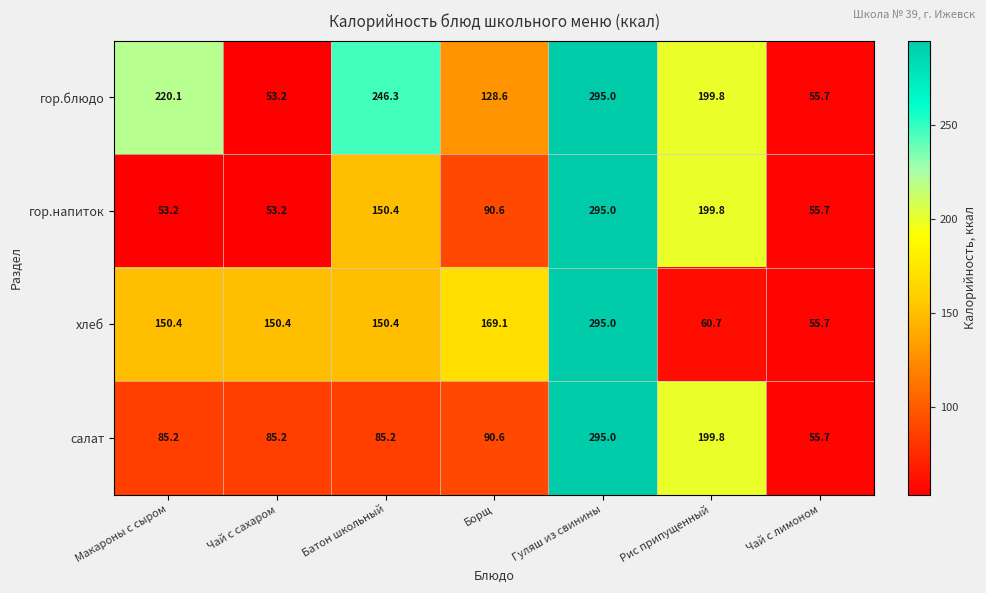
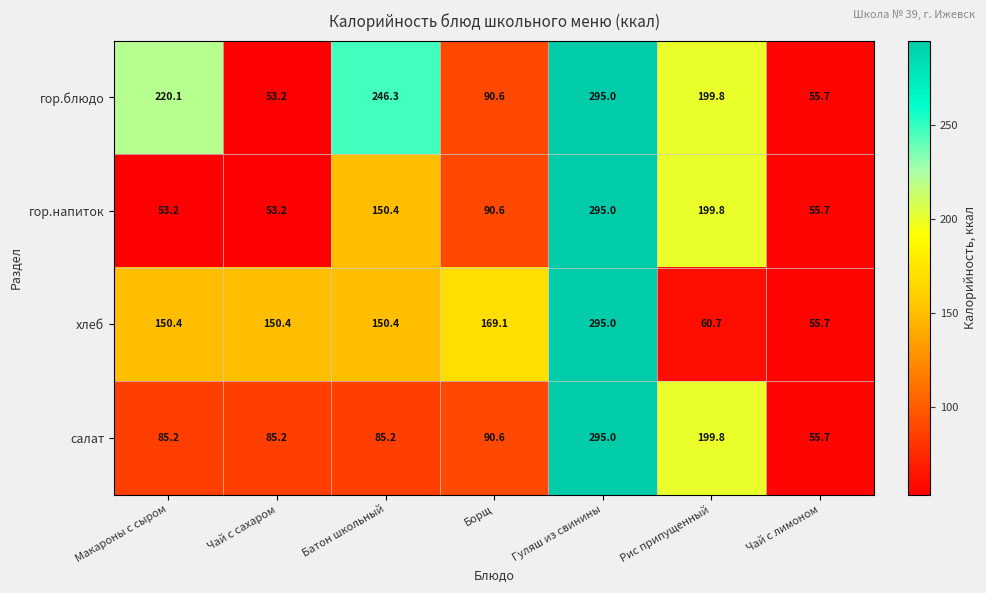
гор.блюдо, Борщ: 128.6 -> 90.6
